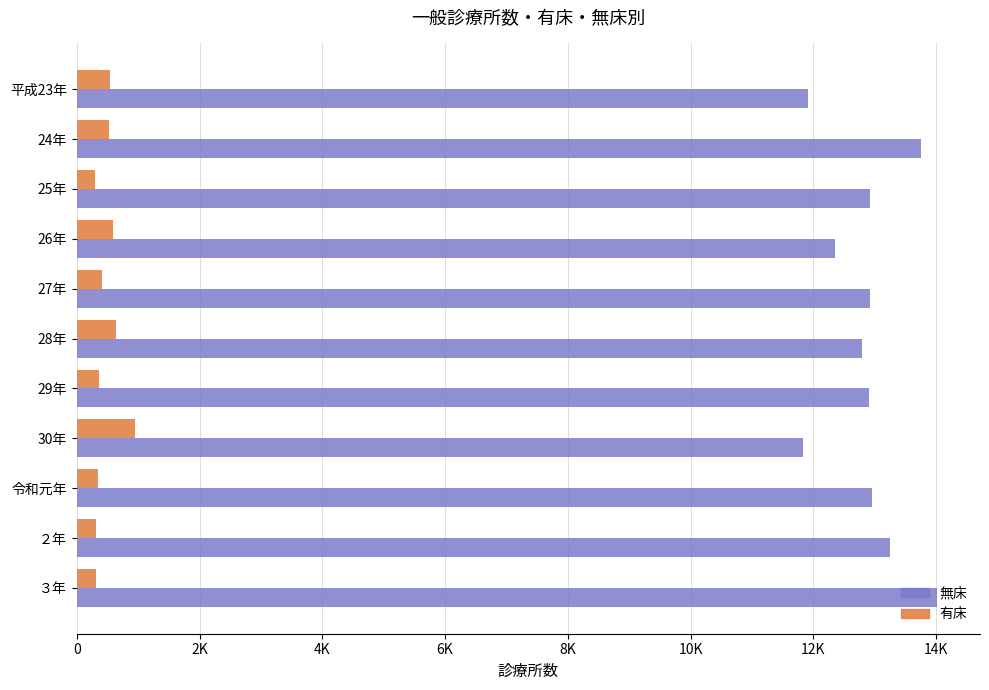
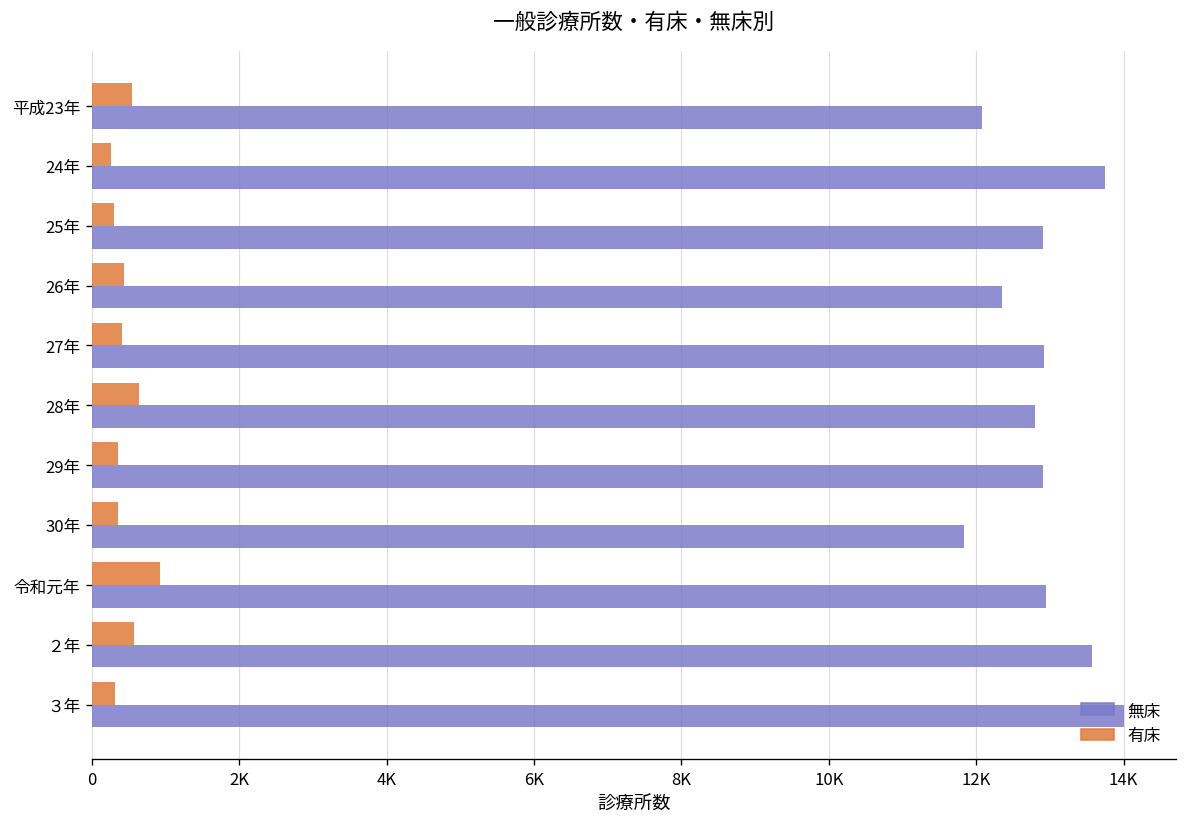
無床, 平成23年: 11900 -> 12100
有床, 24年: 500 -> 300
有床, 26年: 600 -> 400
有床, 30年: 1000 -> 300
有床, 令和元年: 300 -> 900
有床, ２年: 300 -> 600
無床, ２年: 13200 -> 13600
